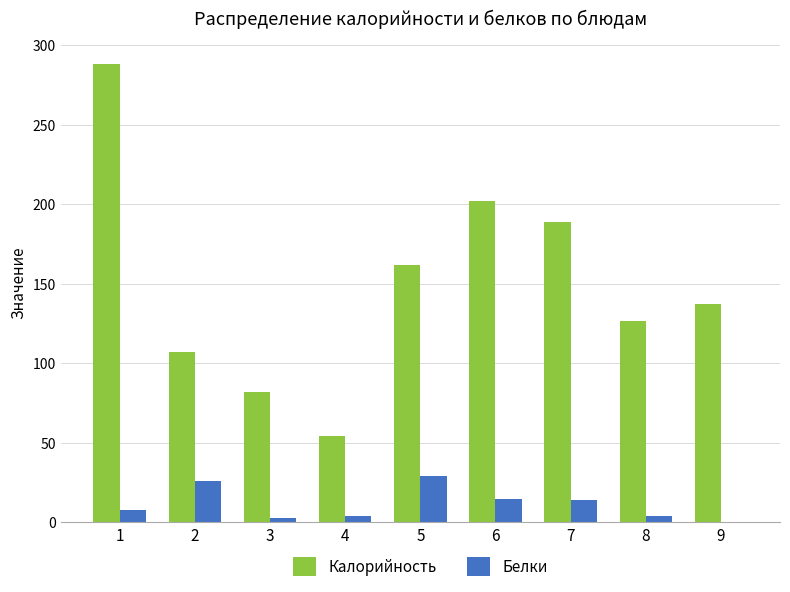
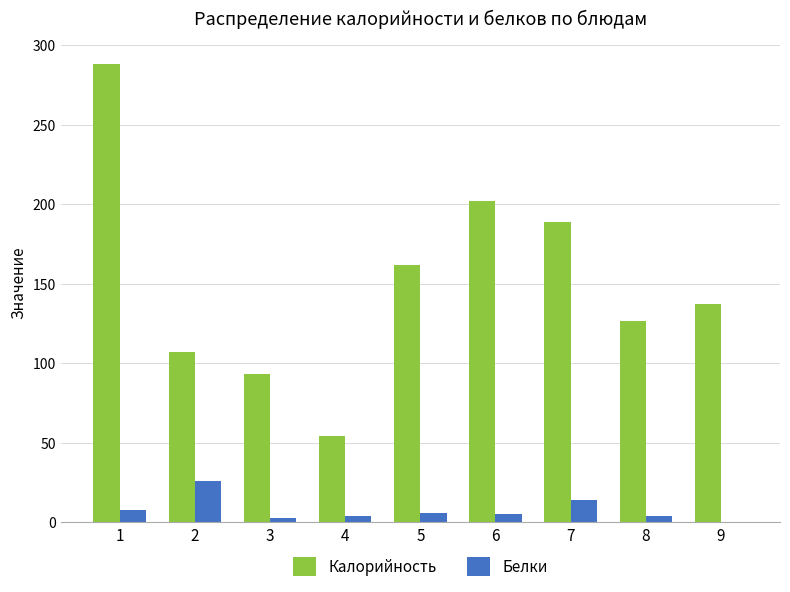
Калорийность, 3: 82 -> 93
Белки, 5: 29 -> 6
Белки, 6: 15 -> 5
